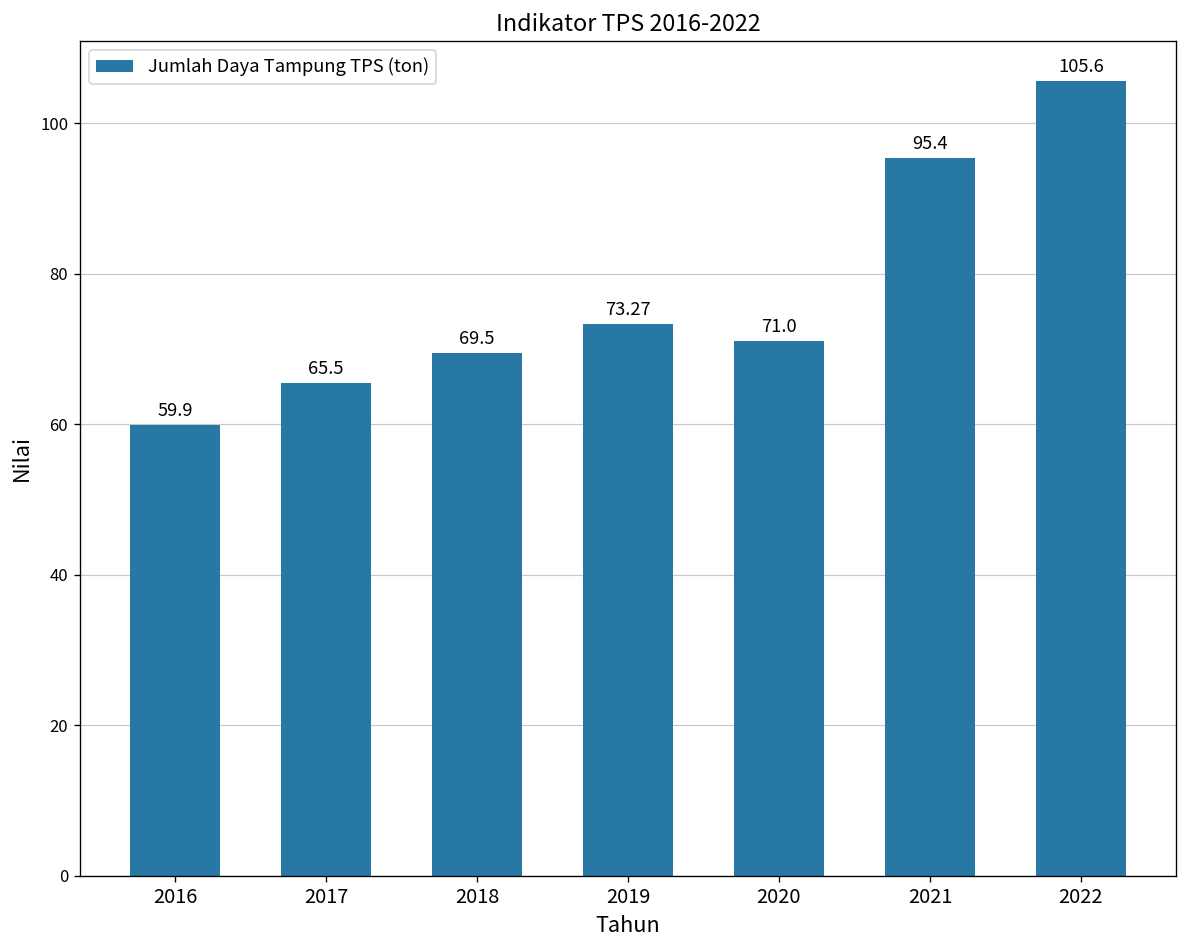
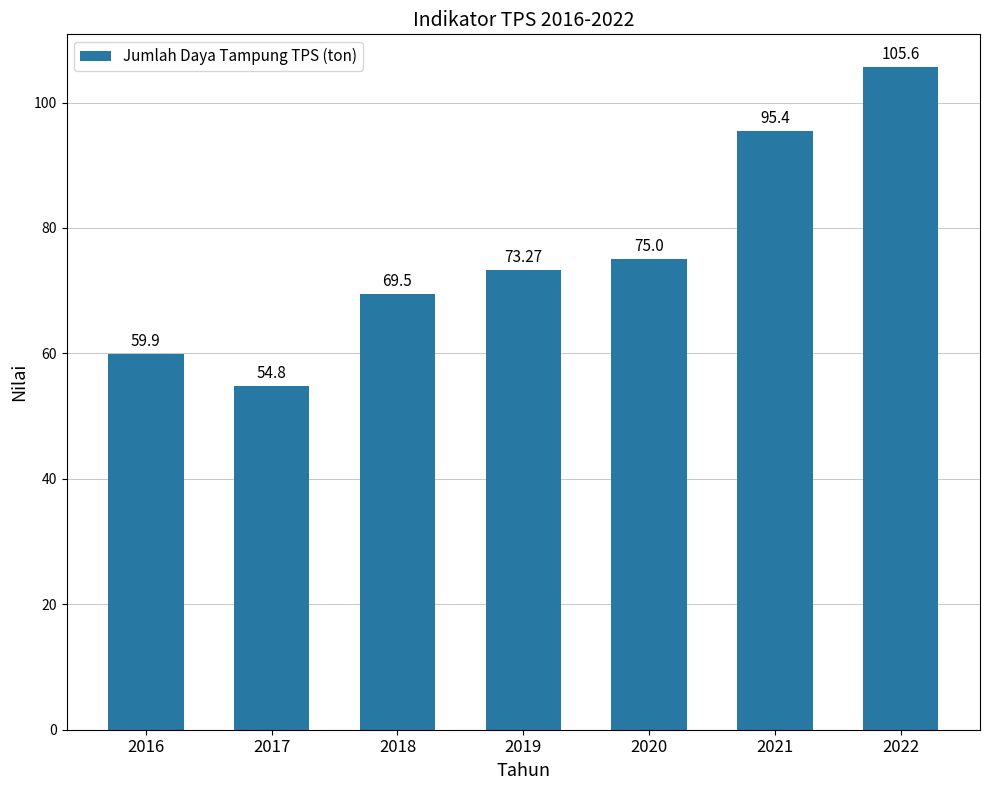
2017: 65.5 -> 54.8
2020: 71.0 -> 75.0
